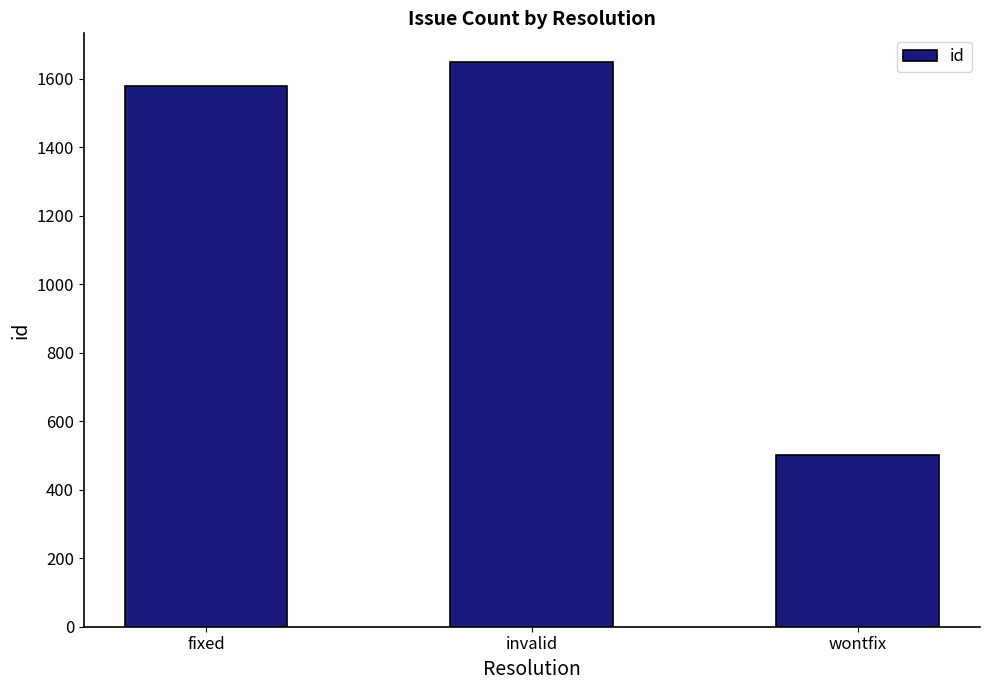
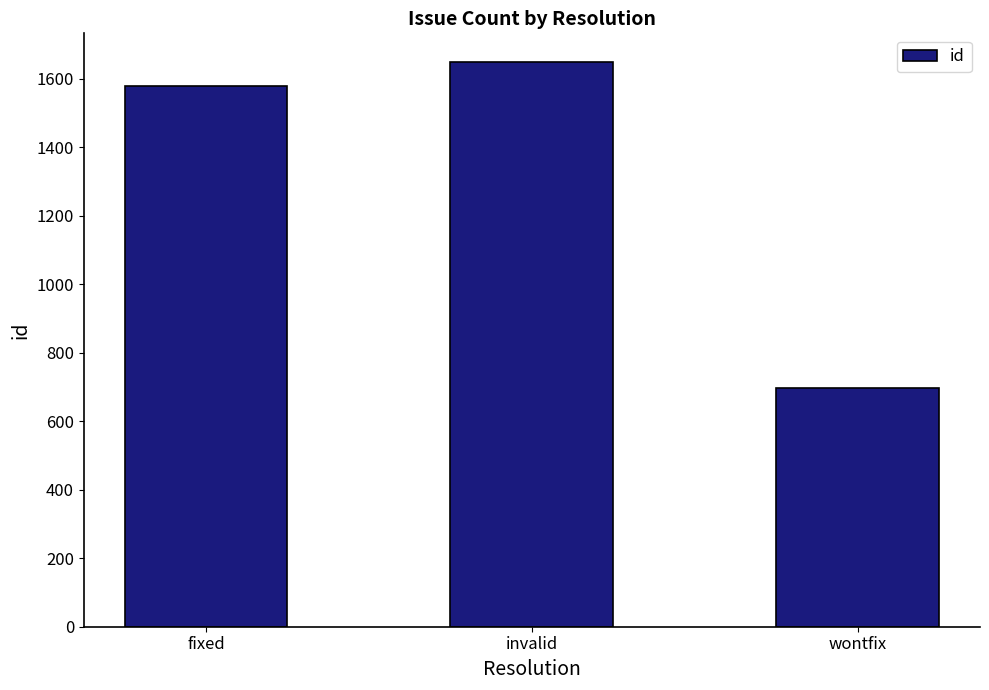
wontfix: 500 -> 700
